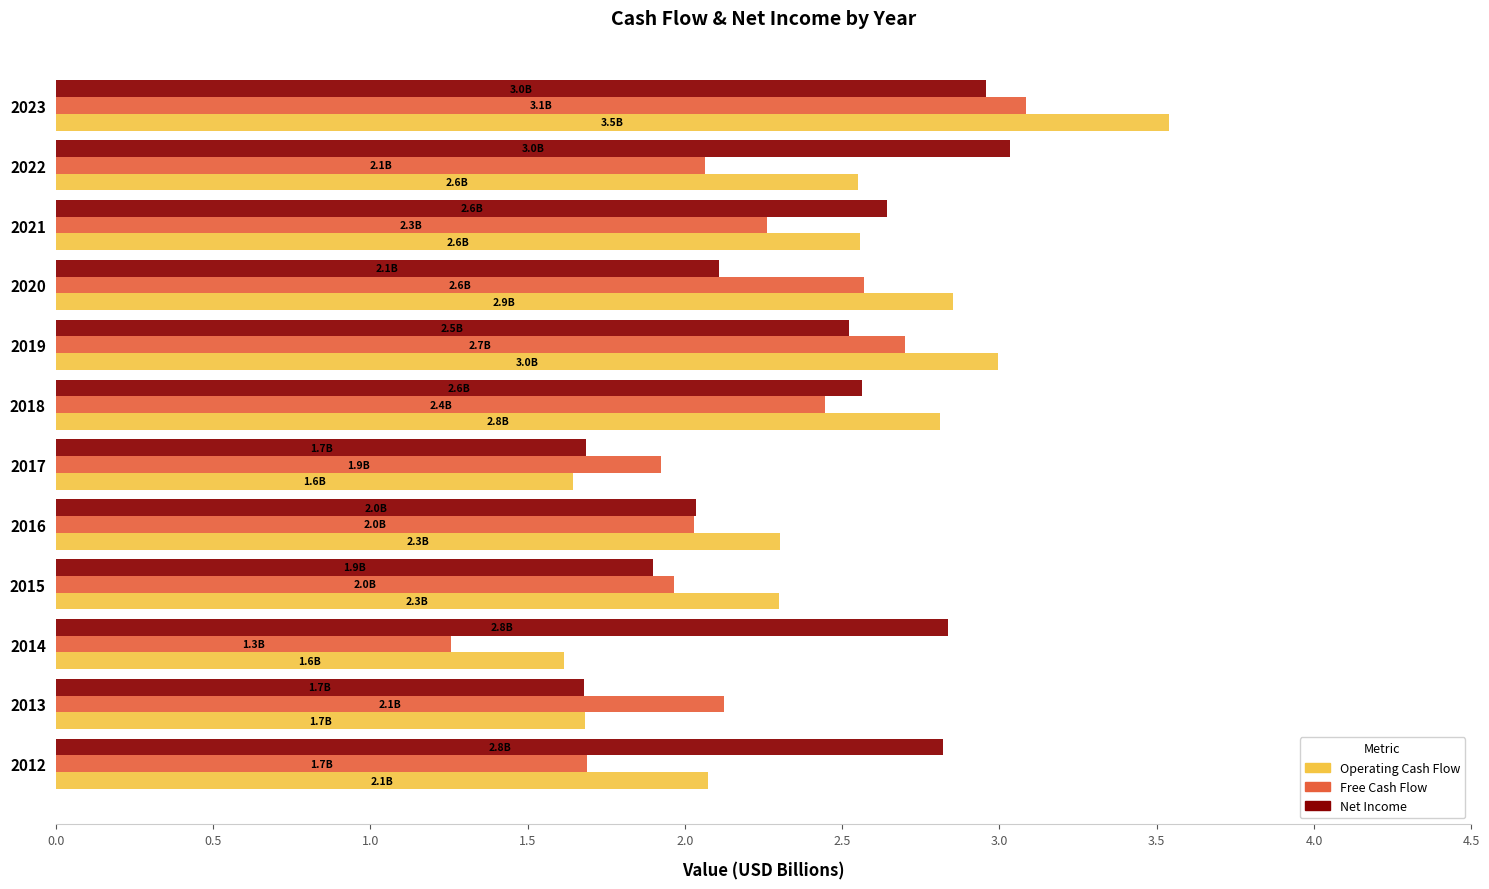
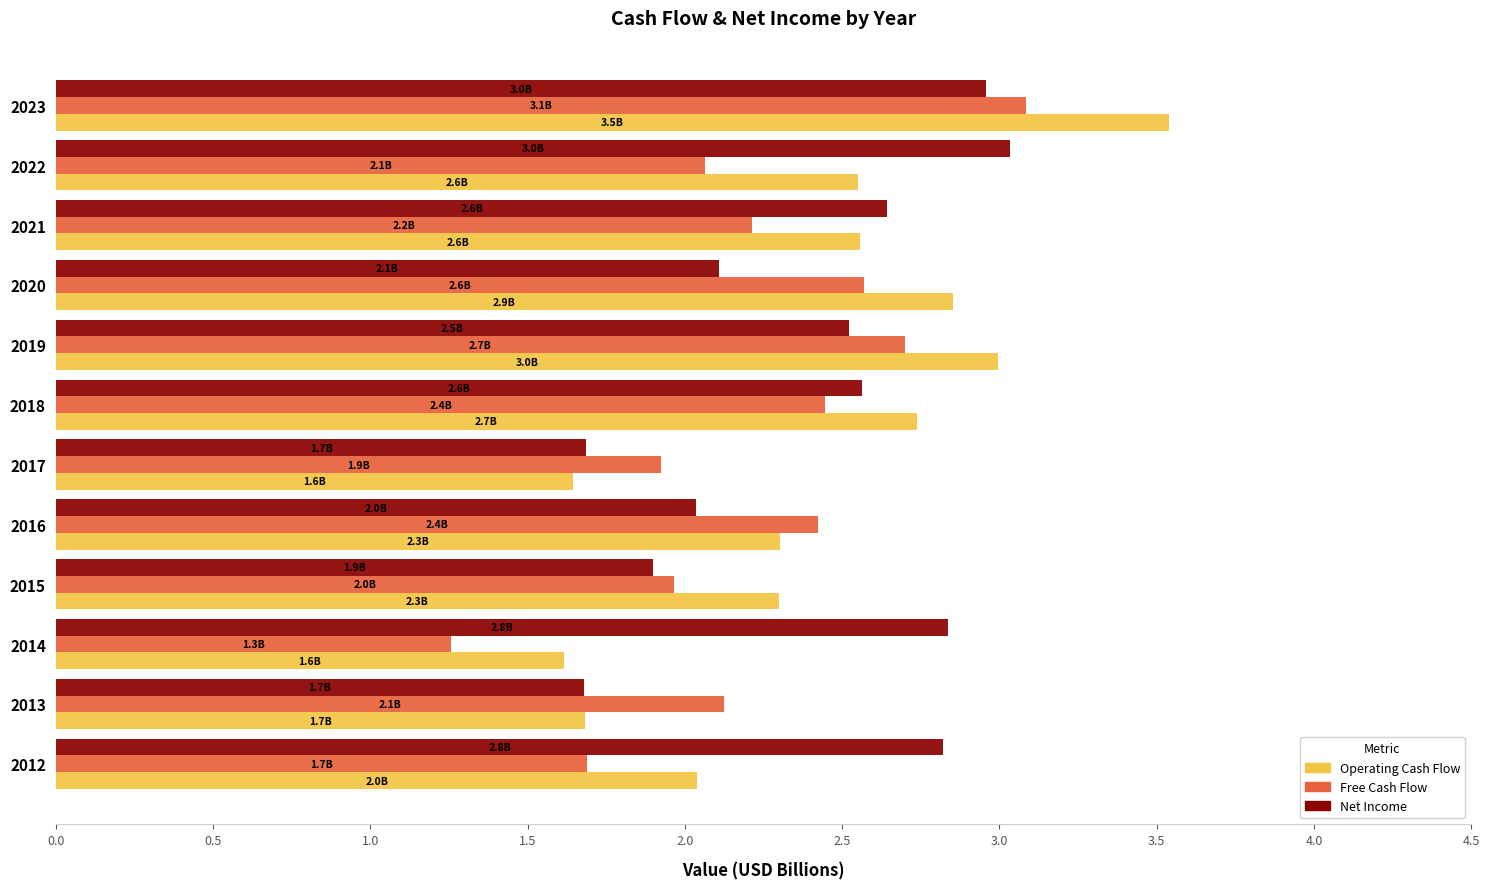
Free Cash Flow, 2021: 2.3B -> 2.2B
Operating Cash Flow, 2018: 2.8B -> 2.7B
Free Cash Flow, 2016: 2.0B -> 2.4B
Operating Cash Flow, 2012: 2.1B -> 2.0B
